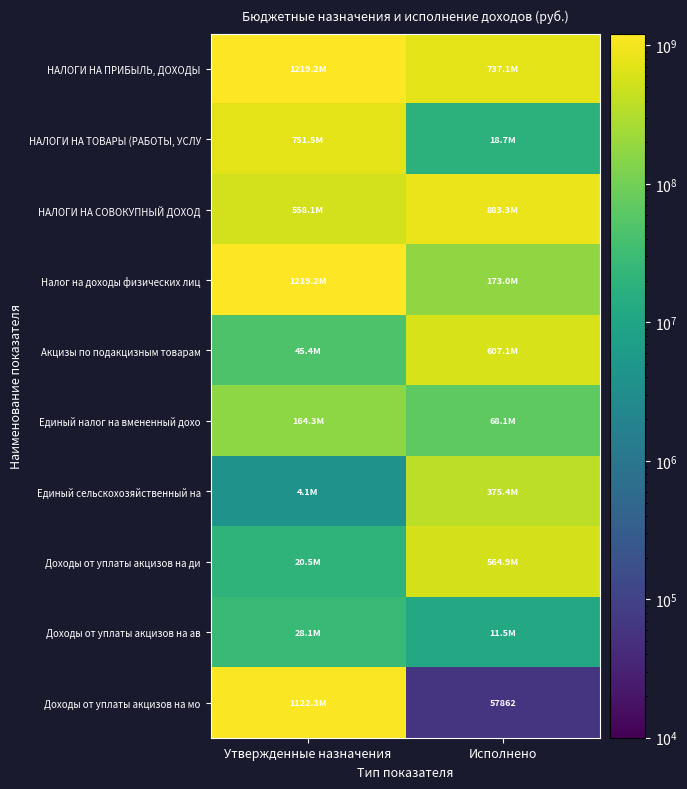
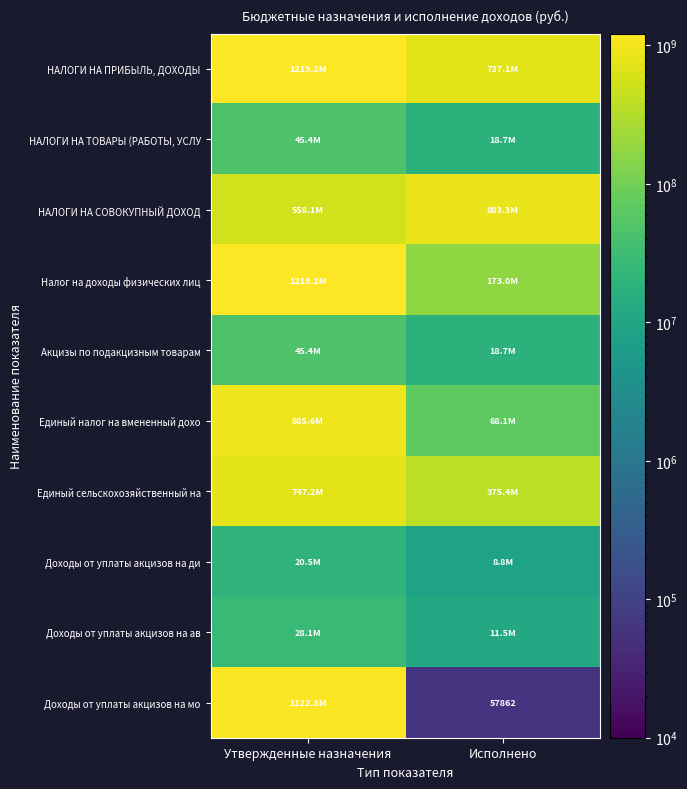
НАЛОГИ НА ТОВАРЫ (РАБОТЫ, УСЛУ, Утвержденные назначения: 751.5M -> 45.4M
Акцизы по подакцизным товарам, Исполнено: 607.1M -> 18.7M
Единый налог на вмененный дохо, Утвержденные назначения: 164.3M -> 885.6M
Единый сельскохозяйственный на, Утвержденные назначения: 4.1M -> 747.2M
Доходы от уплаты акцизов на ди, Исполнено: 564.9M -> 8.8M
